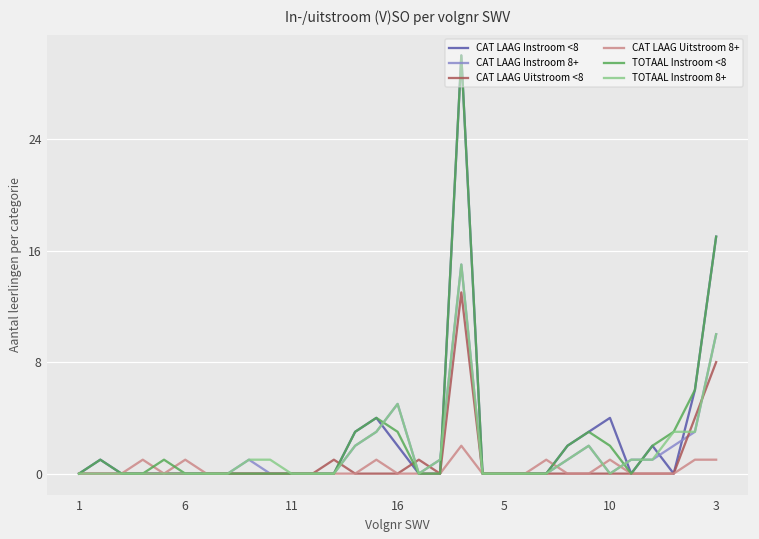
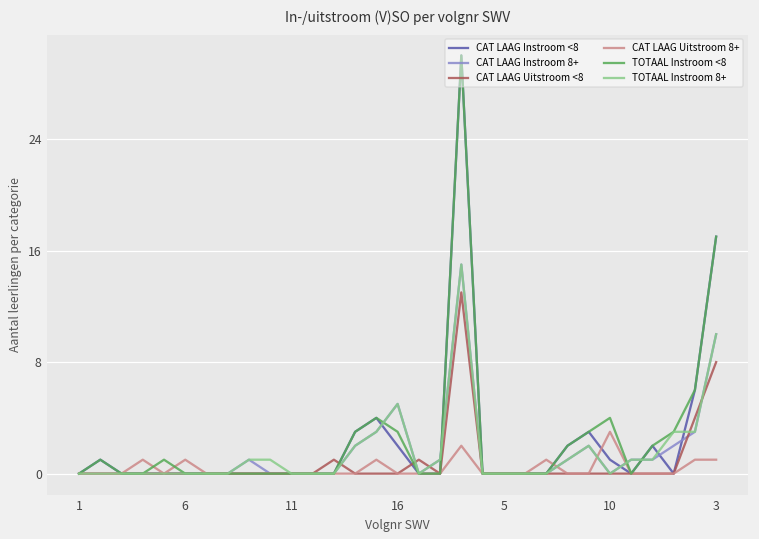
CAT LAAG Instroom <8, 10: 4 -> 1
CAT LAAG Uitstroom 8+, 10: 1 -> 3
TOTAAL Instroom <8, 10: 2 -> 4
